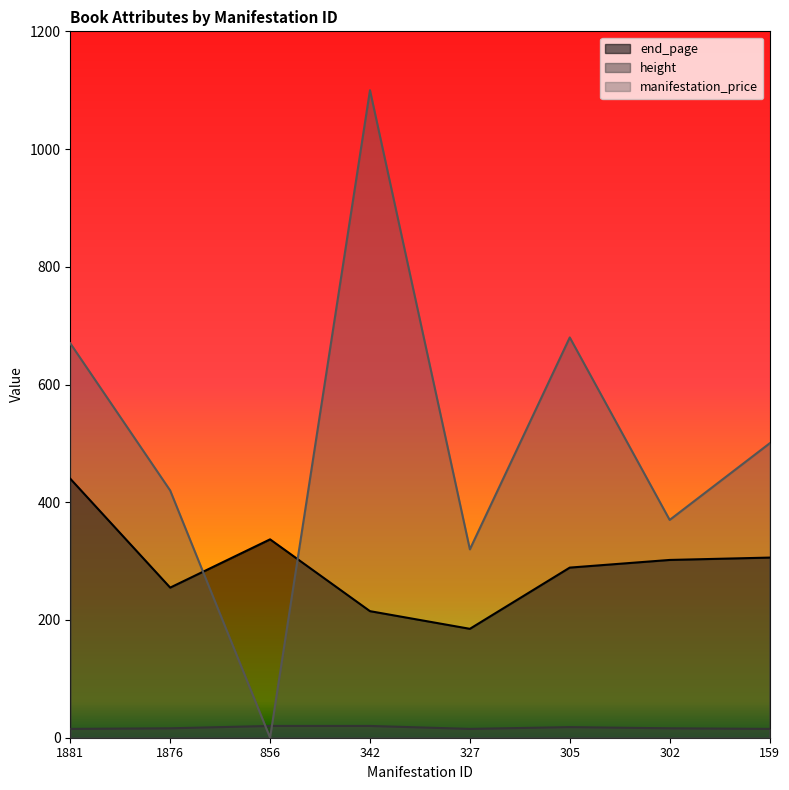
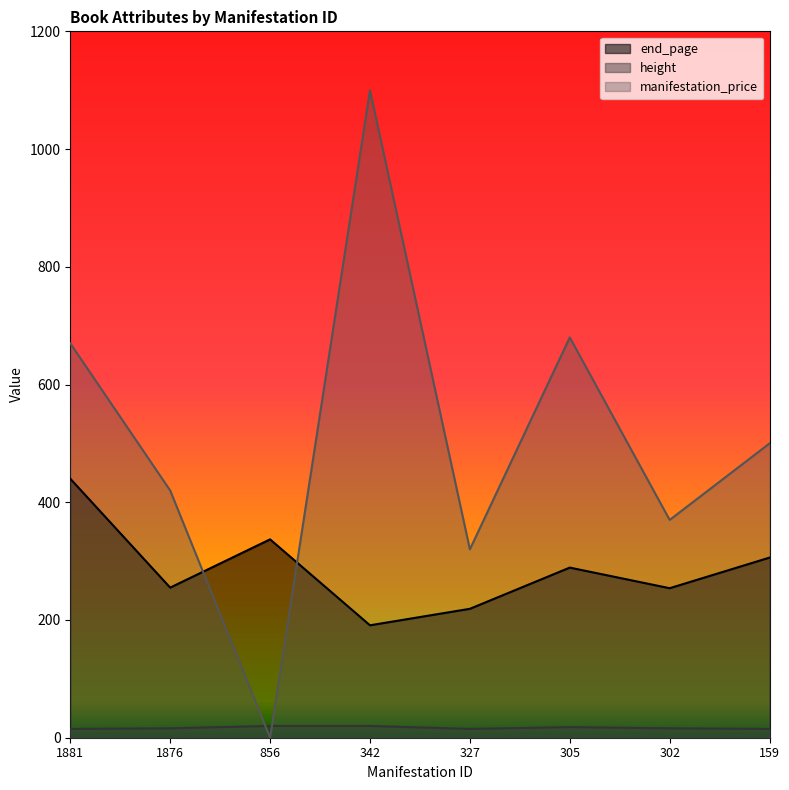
end_page, 342: 220 -> 190
end_page, 327: 190 -> 220
end_page, 302: 300 -> 250
